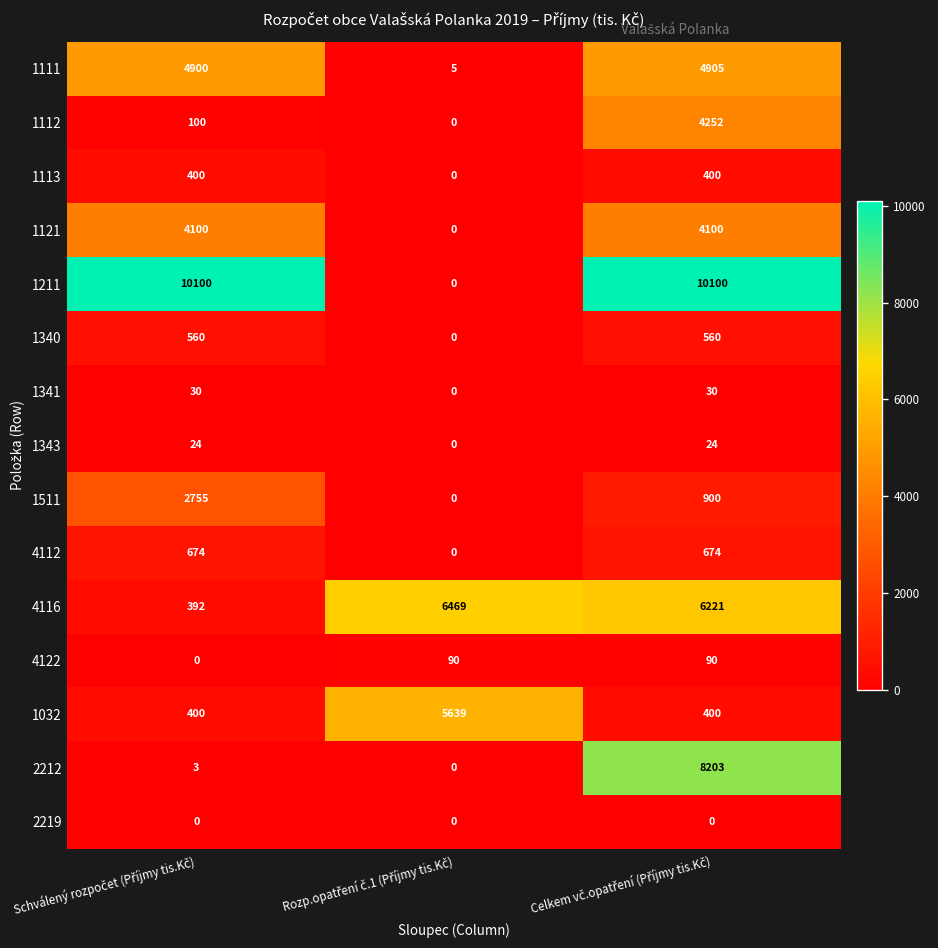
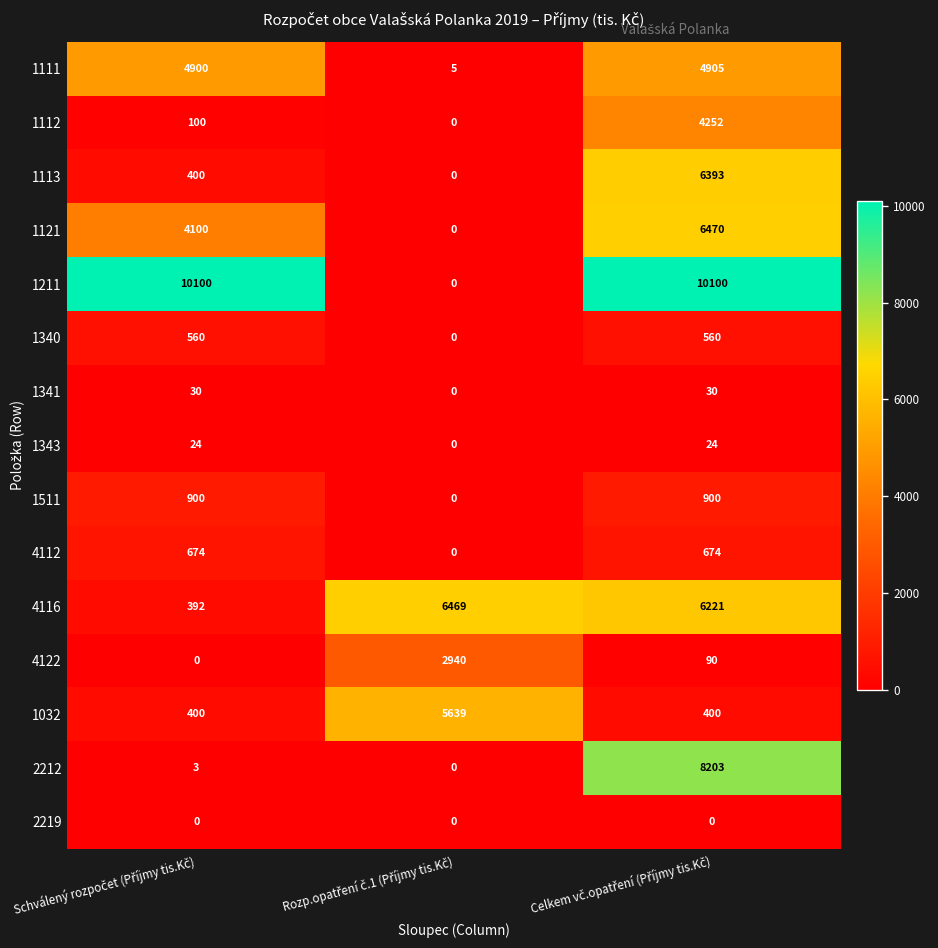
1113, Celkem vč.opatření (Příjmy tis.Kč): 400 -> 6393
1121, Celkem vč.opatření (Příjmy tis.Kč): 4100 -> 6470
1511, Schválený rozpočet (Příjmy tis.Kč): 2755 -> 900
4122, Rozp.opatření č.1 (Příjmy tis.Kč): 90 -> 2940
